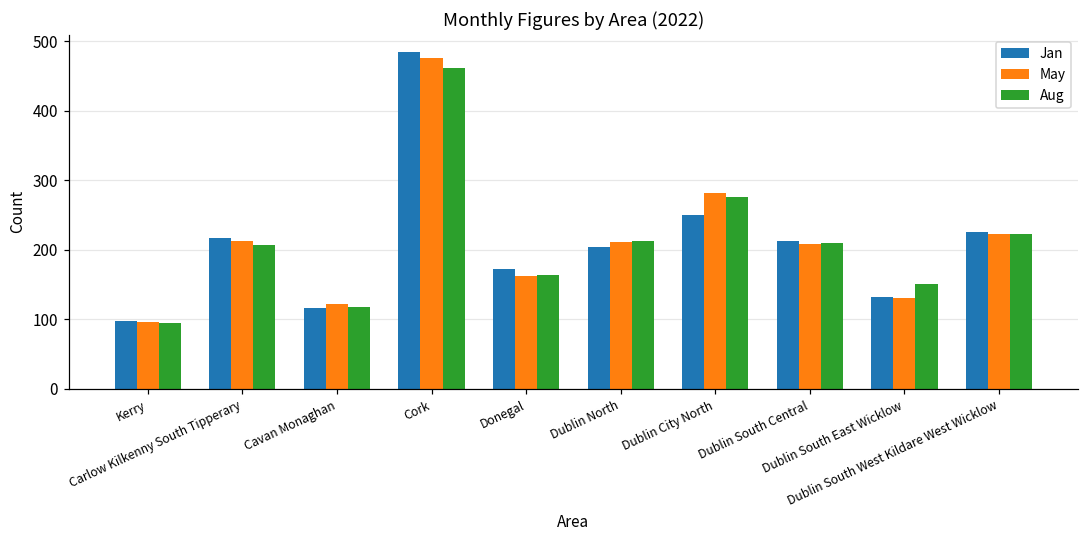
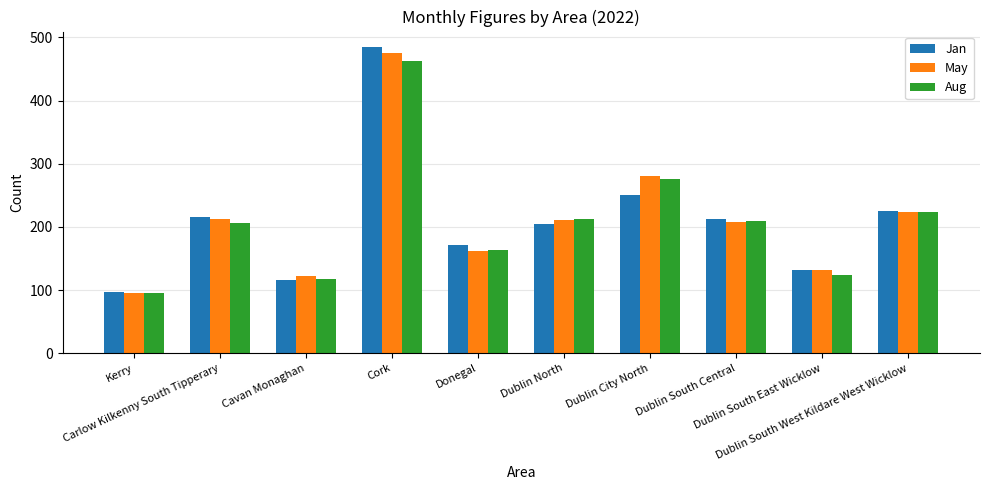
Aug, Dublin South East Wicklow: 150 -> 120
